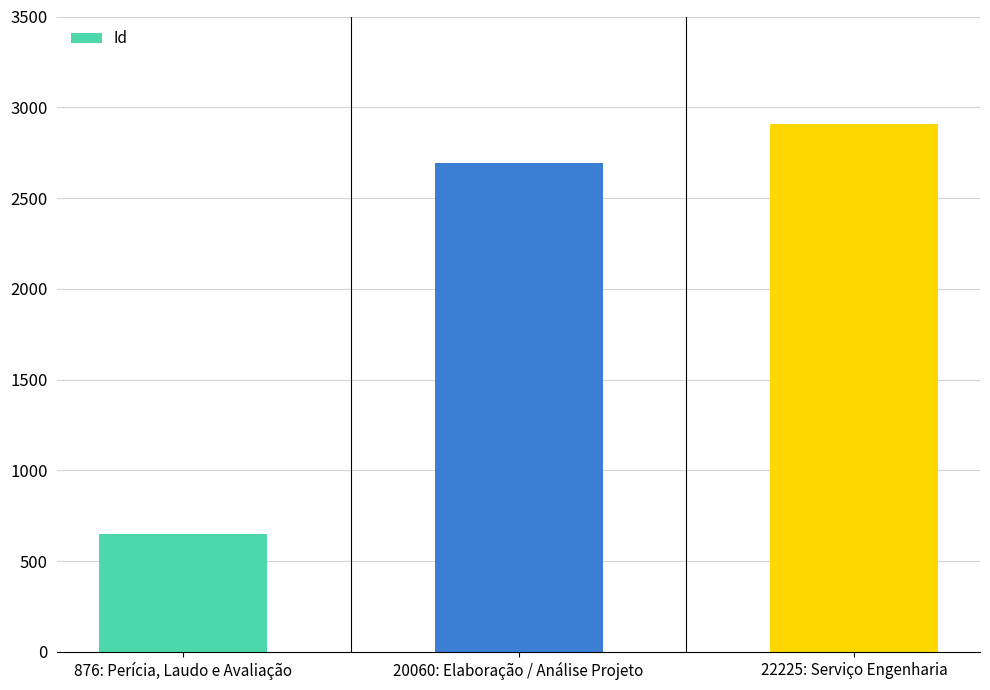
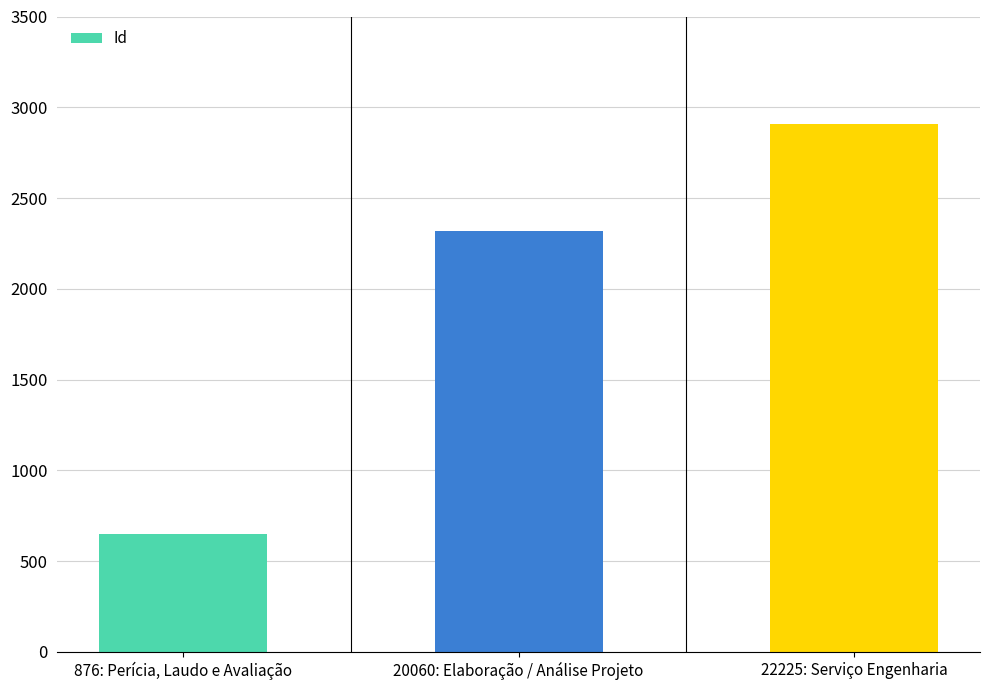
20060: Elaboração / Análise Projeto: 2690 -> 2320
